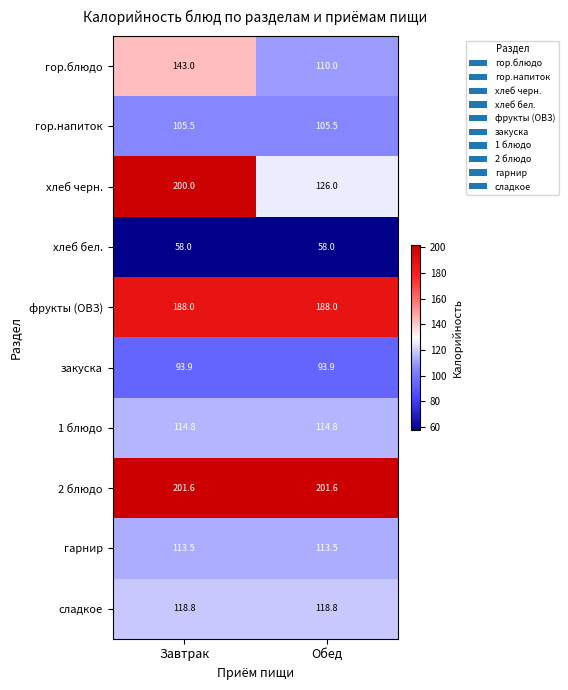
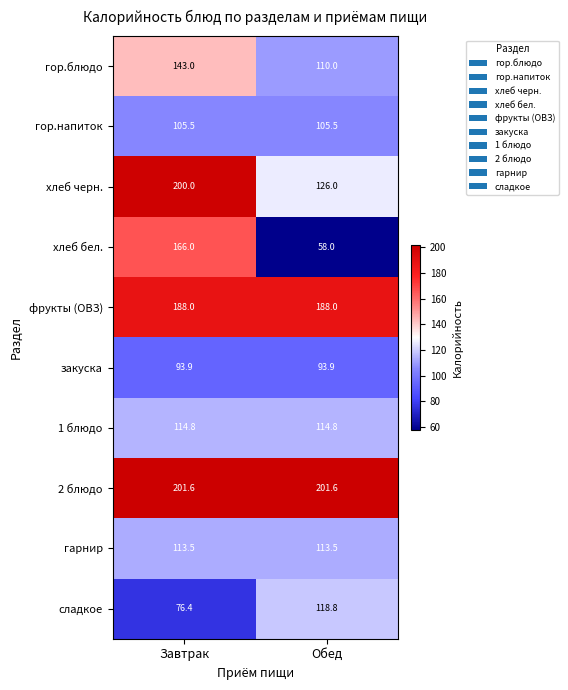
хлеб бел., Завтрак: 58.0 -> 166.0
сладкое, Завтрак: 118.8 -> 76.4
